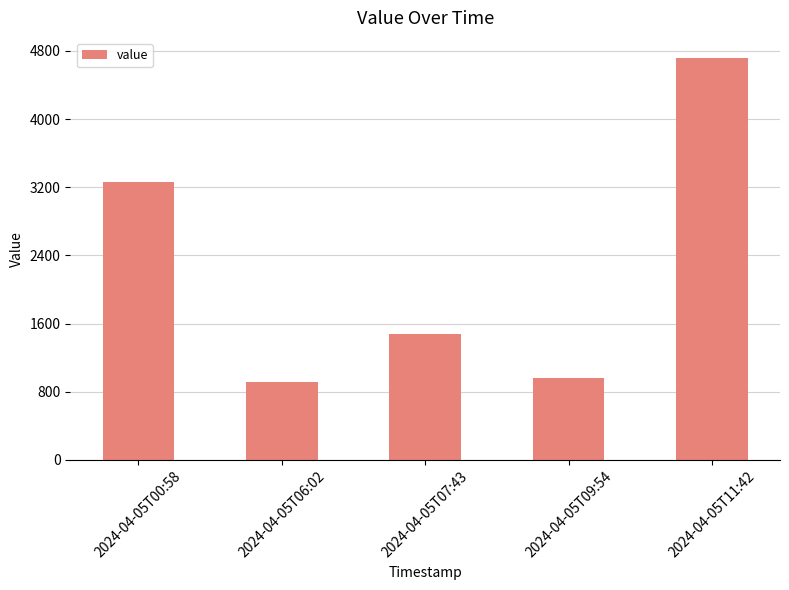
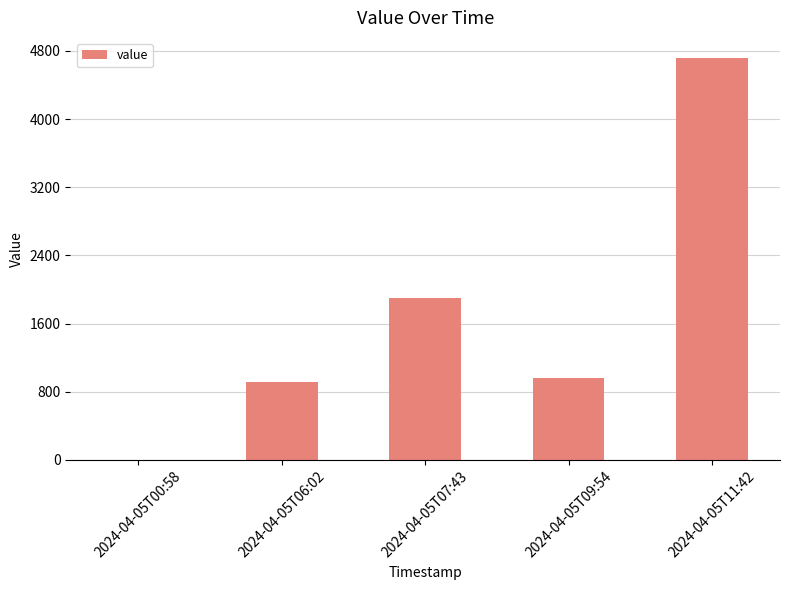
2024-04-05T00:58: 3300 -> 0
2024-04-05T07:43: 1500 -> 1900
